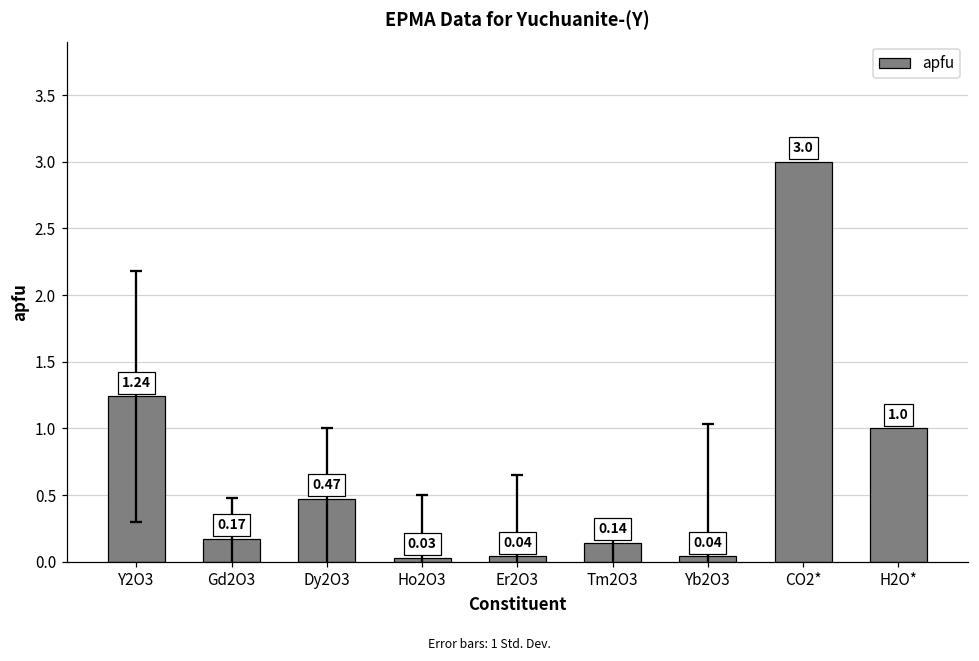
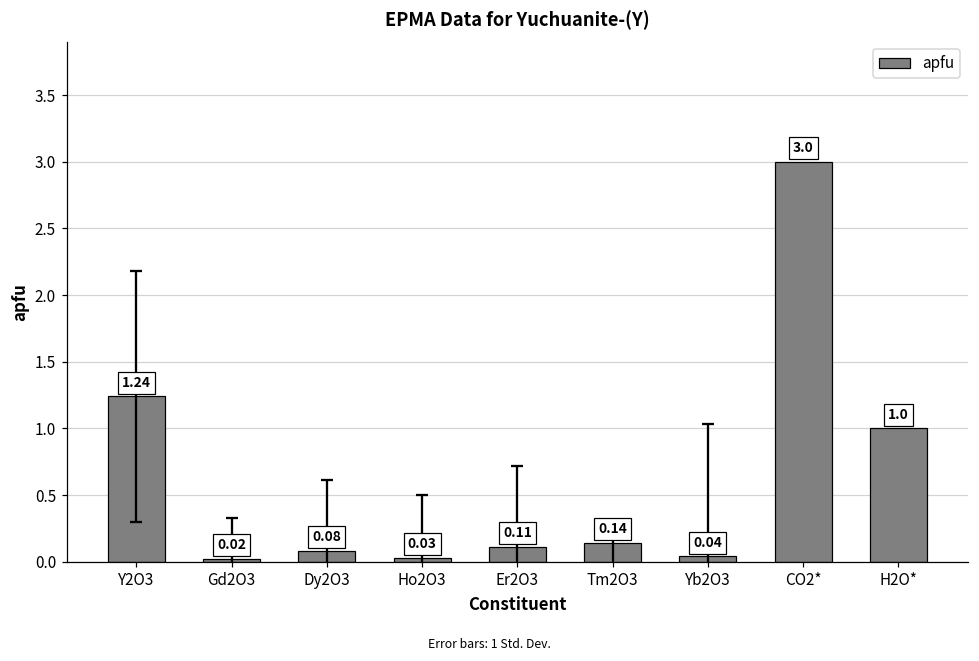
apfu, Gd2O3: 0.17 -> 0.02
apfu, Dy2O3: 0.47 -> 0.08
apfu, Er2O3: 0.04 -> 0.11
